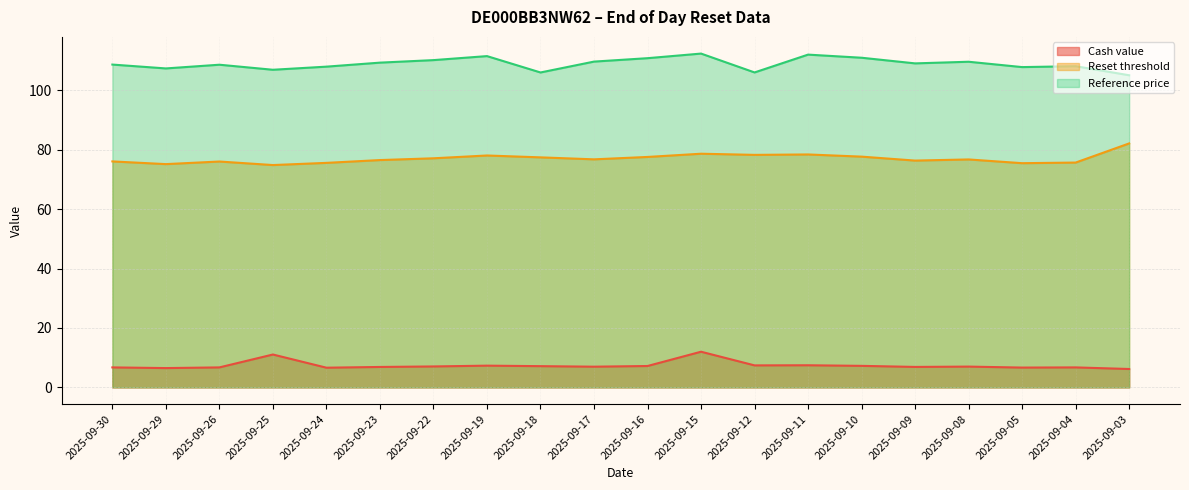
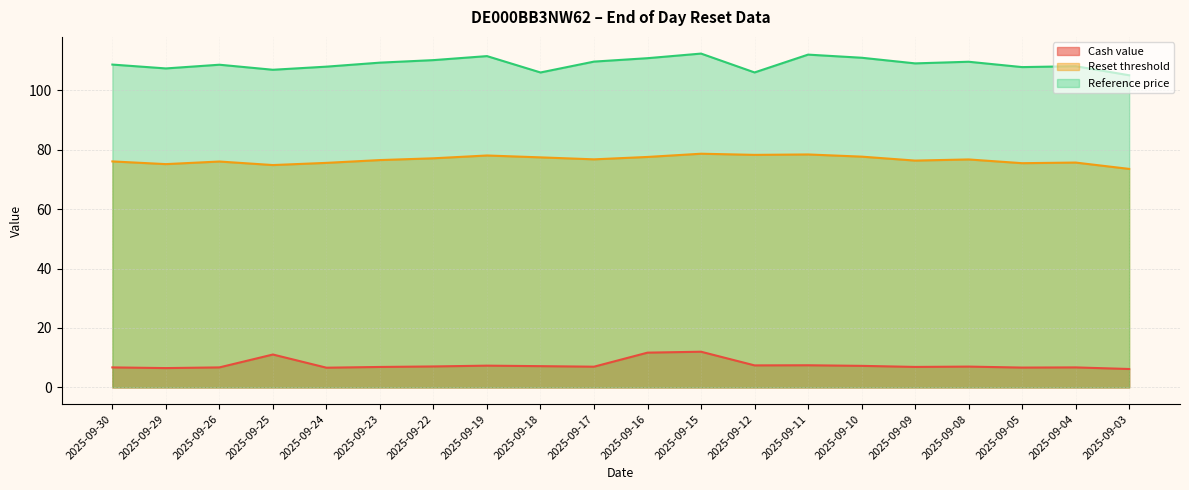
Cash value, 2025-09-16: 7 -> 12
Reset threshold, 2025-09-03: 82 -> 74
